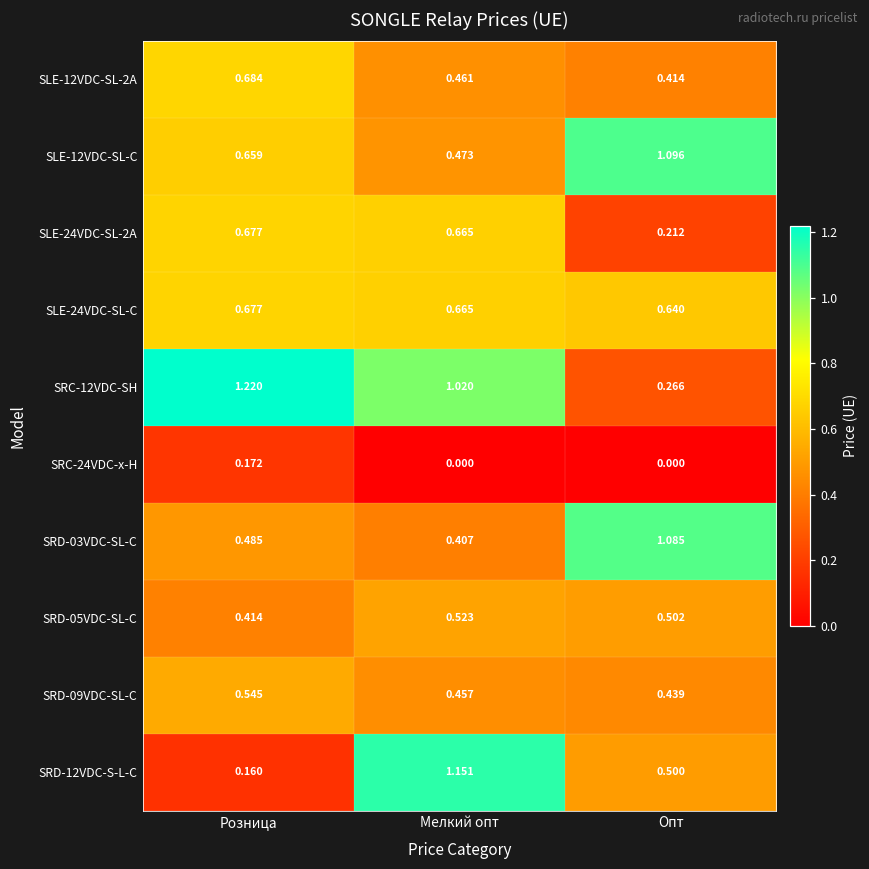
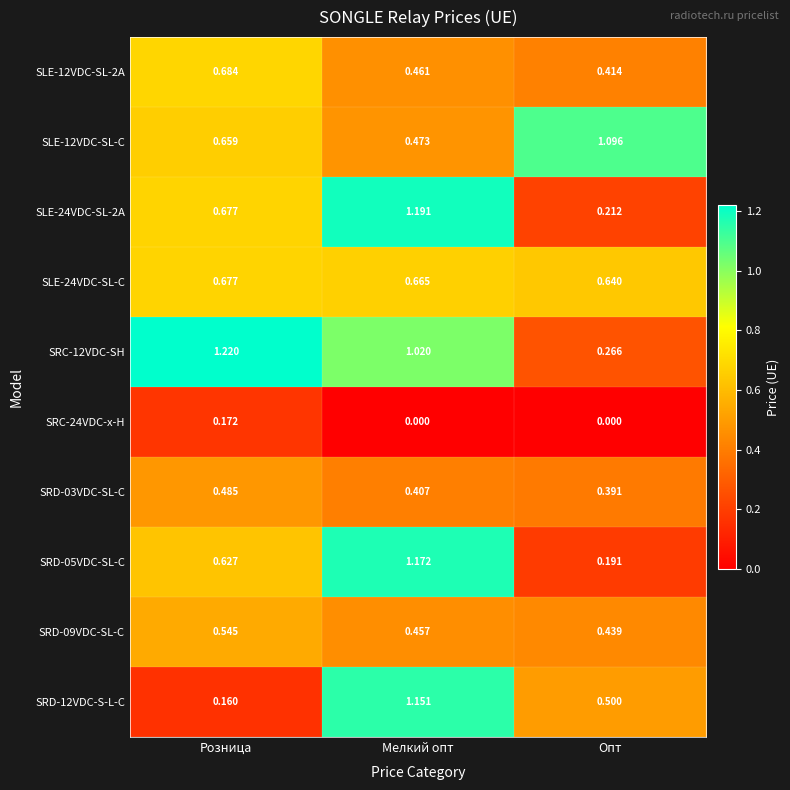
SLE-24VDC-SL-2A, Мелкий опт: 0.665 -> 1.191
SRD-03VDC-SL-C, Опт: 1.085 -> 0.391
SRD-05VDC-SL-C, Розница: 0.414 -> 0.627
SRD-05VDC-SL-C, Мелкий опт: 0.523 -> 1.172
SRD-05VDC-SL-C, Опт: 0.502 -> 0.191
